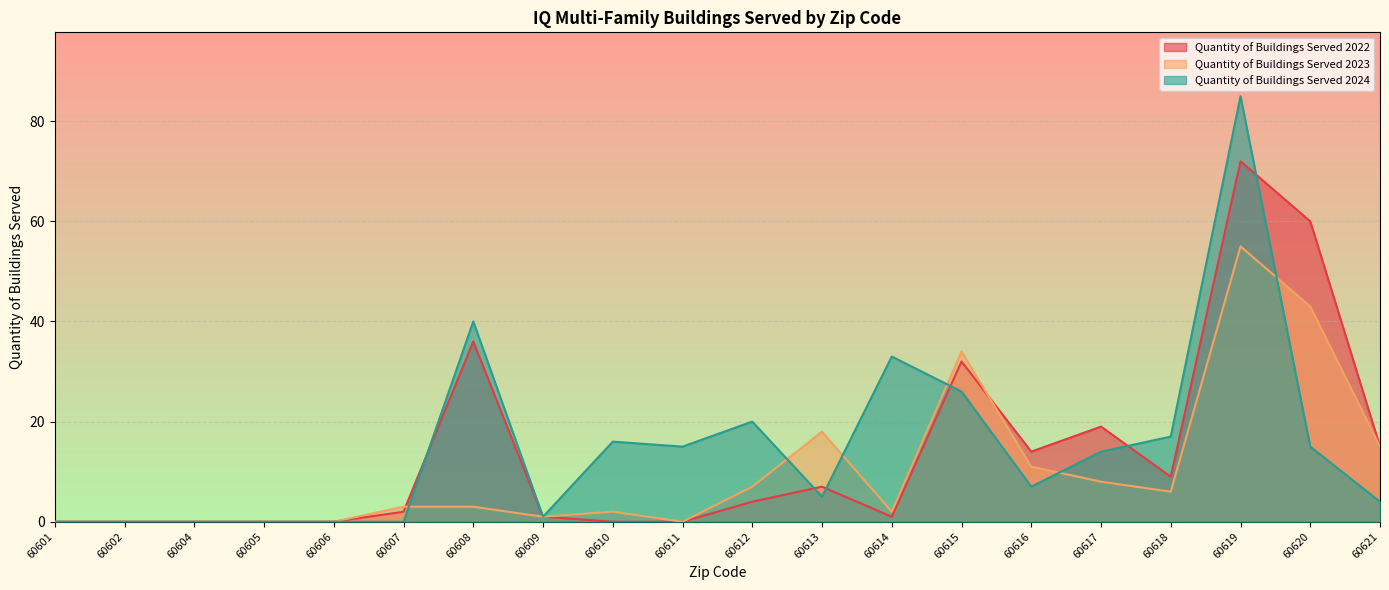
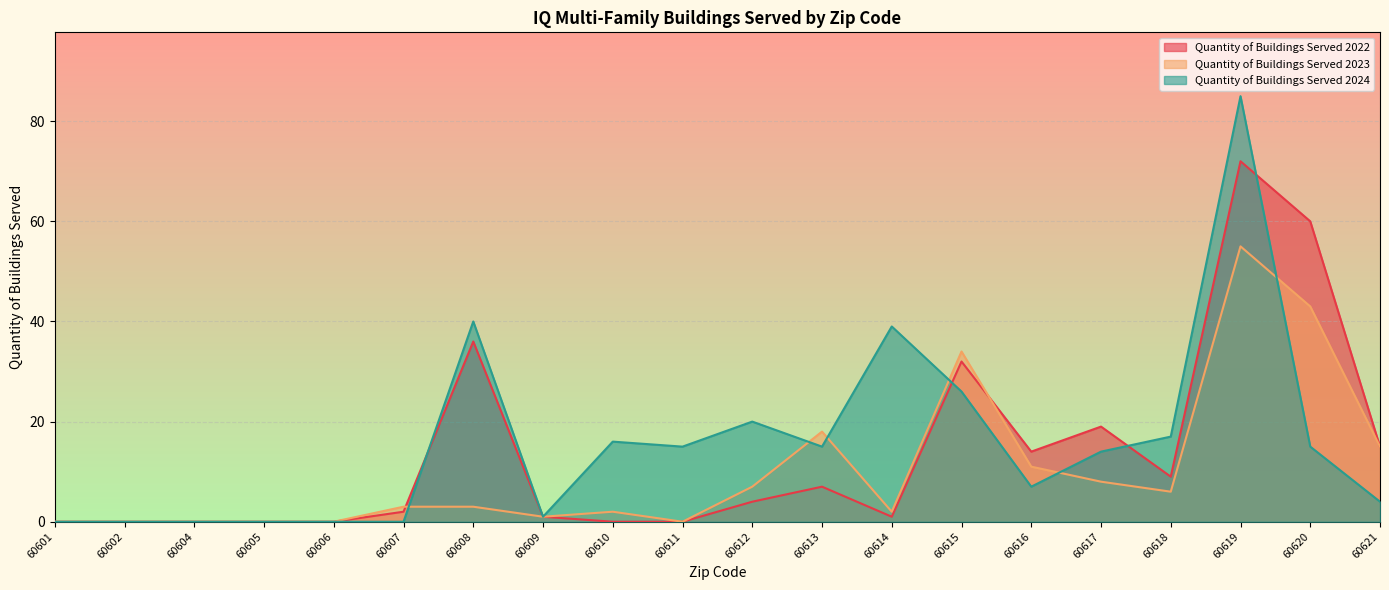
Quantity of Buildings Served 2024, 60613: 5 -> 15
Quantity of Buildings Served 2024, 60614: 33 -> 39
